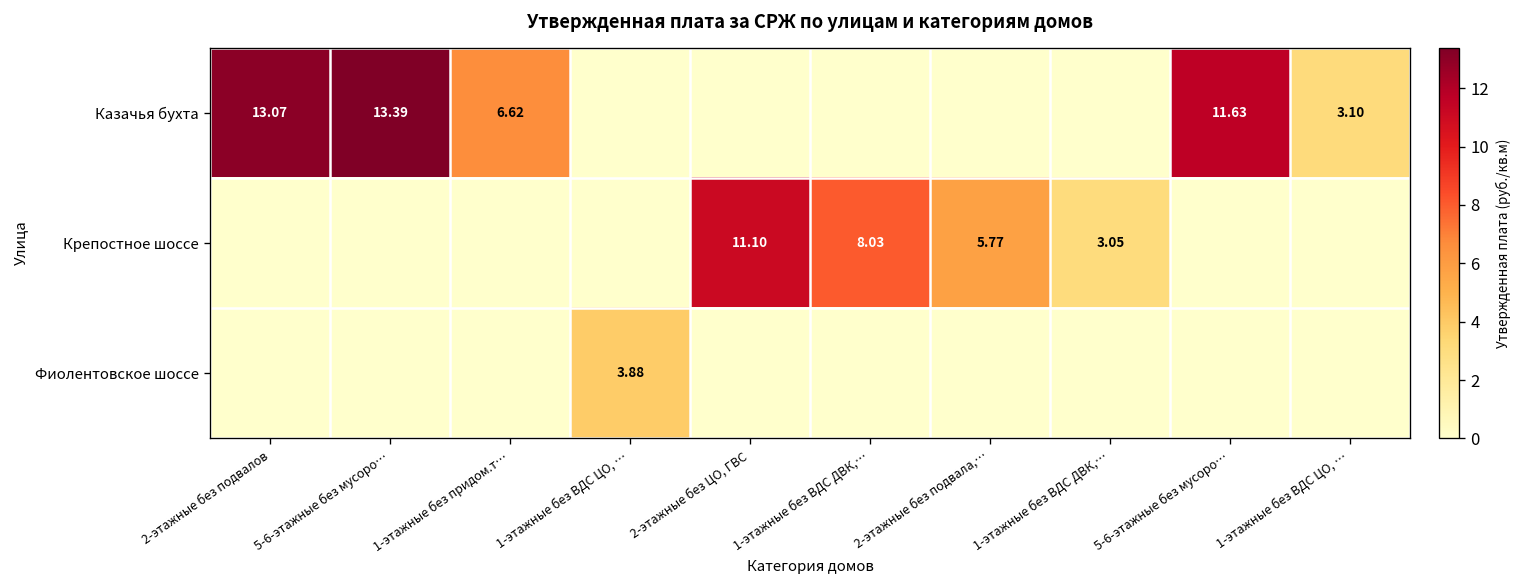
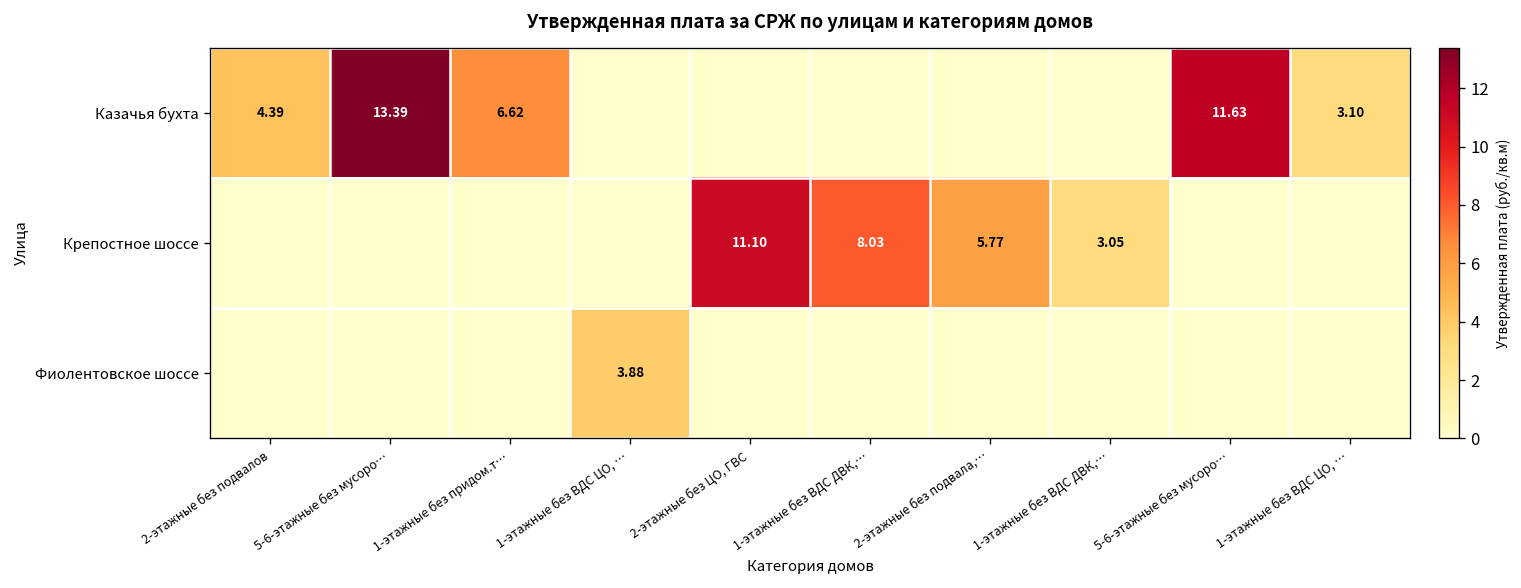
Казачья бухта, 2-этажные без подвалов: 13.07 -> 4.39
